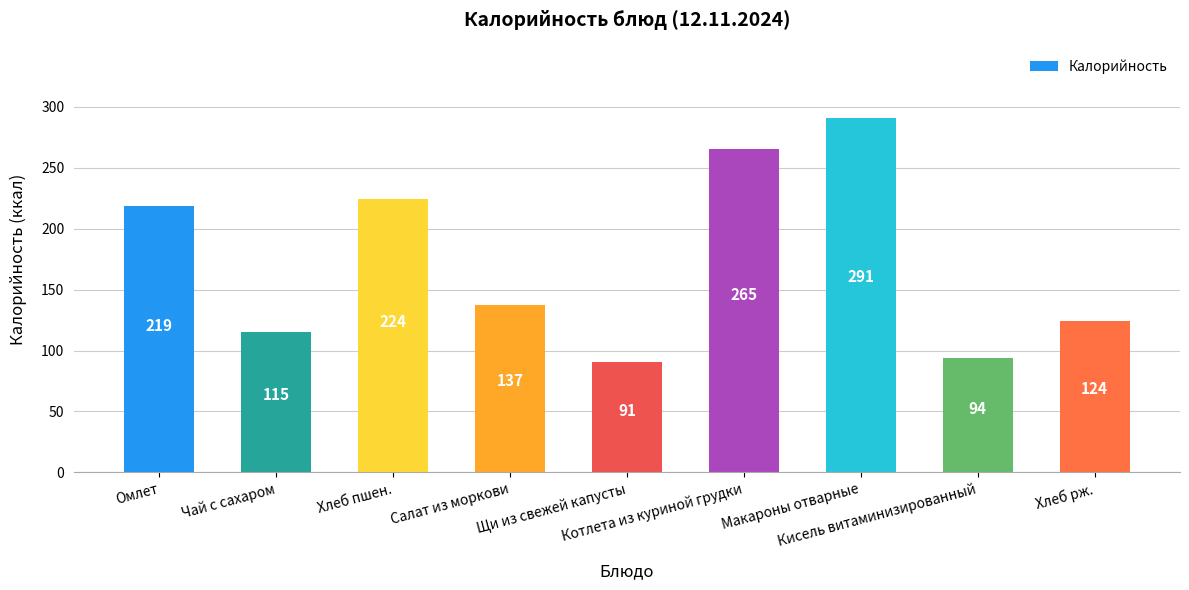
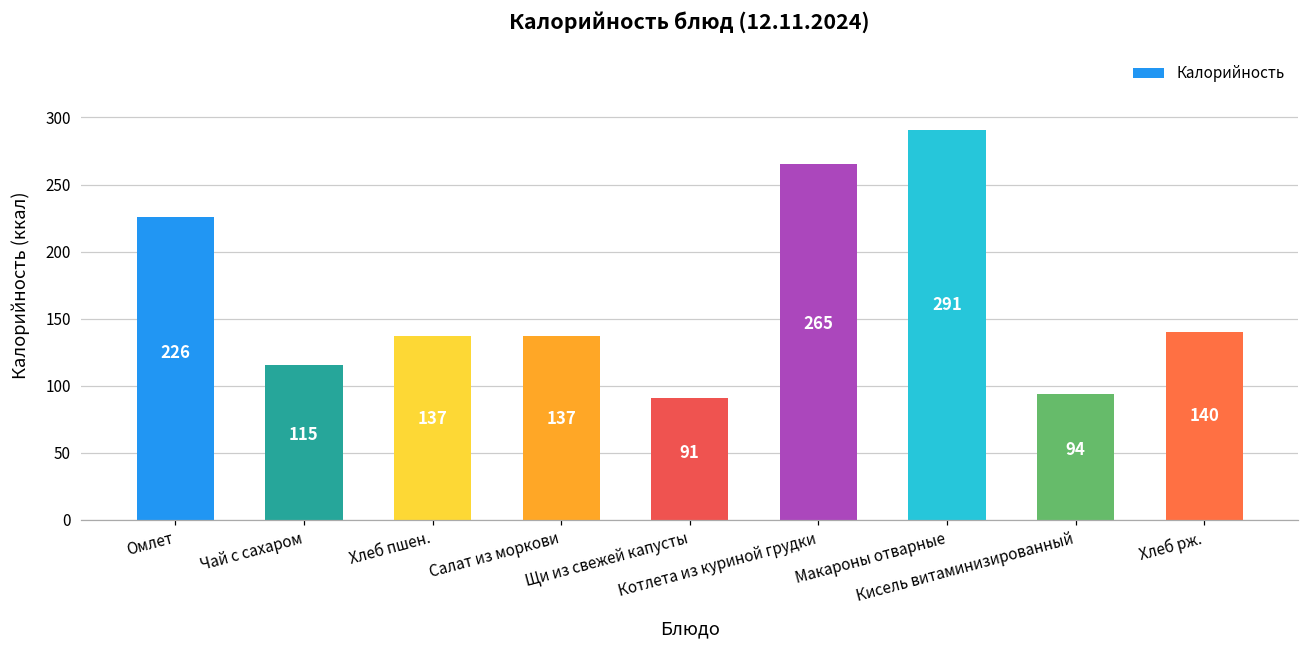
Омлет: 219 -> 226
Хлеб пшен.: 224 -> 137
Хлеб рж.: 124 -> 140
